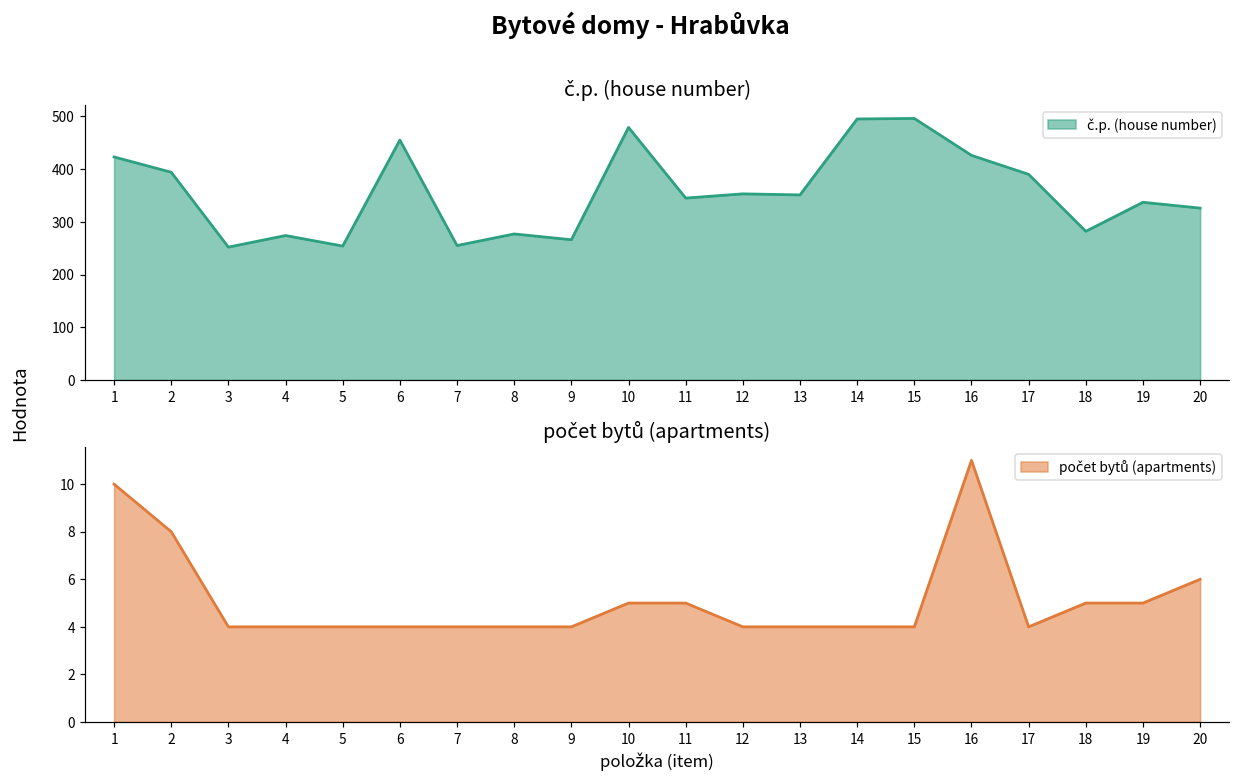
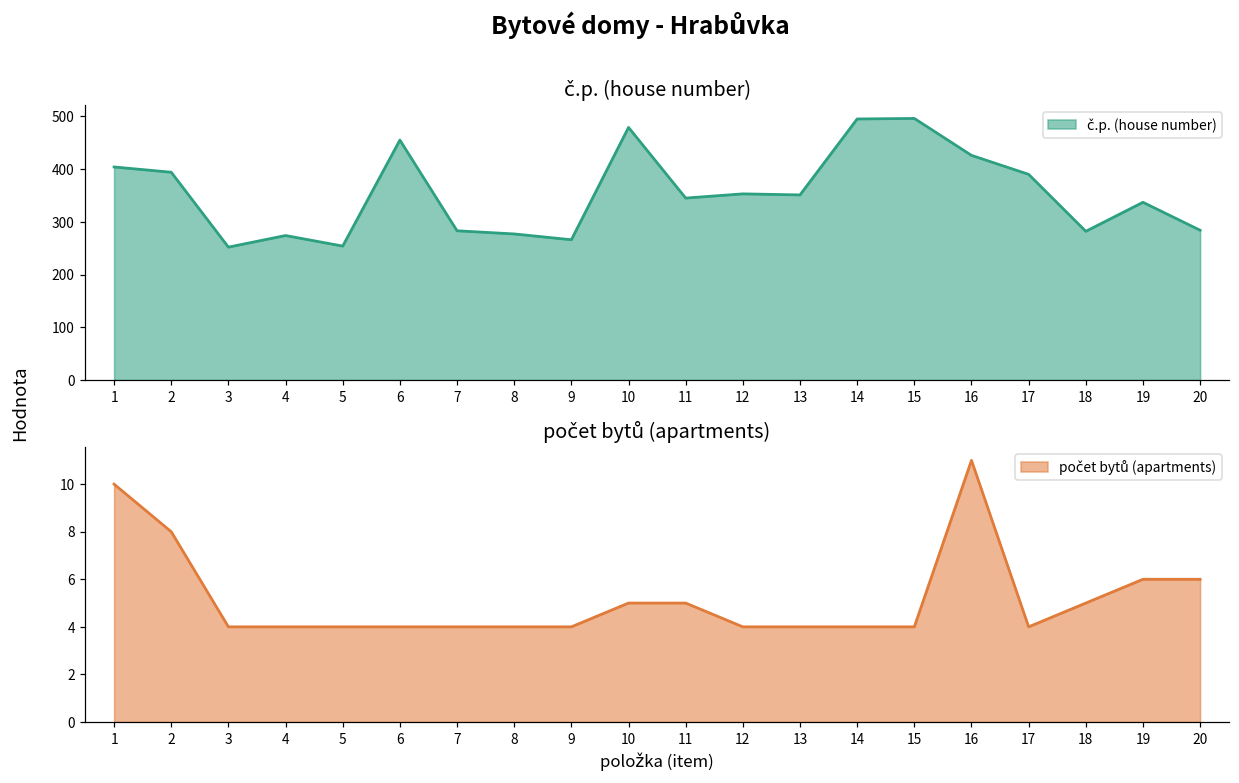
č.p. (house number), 1: 420 -> 400
č.p. (house number), 7: 260 -> 280
č.p. (house number), 20: 330 -> 280
počet bytů (apartments), 19: 5 -> 6
